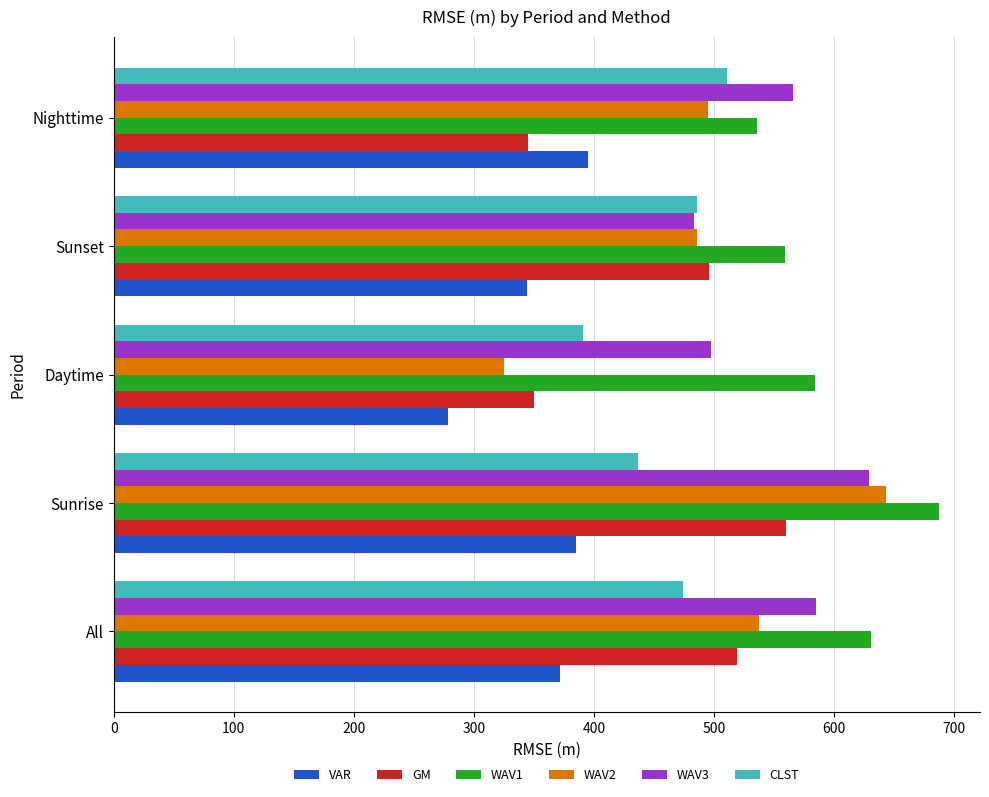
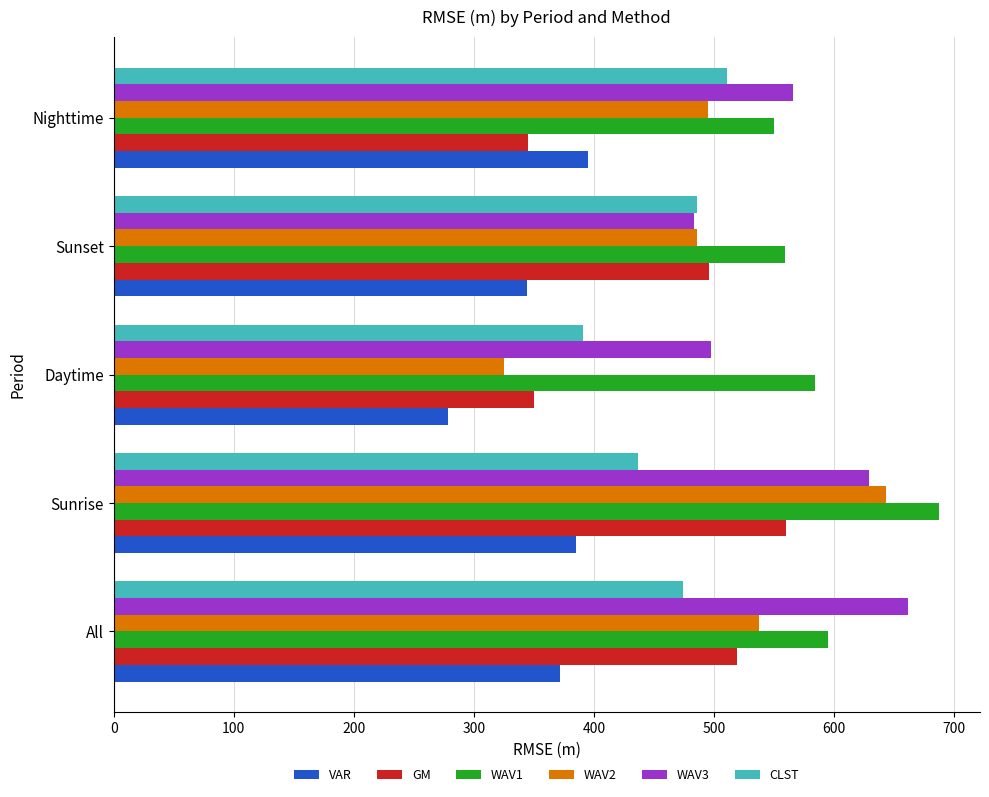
WAV1, Nighttime: 536 -> 550
WAV3, All: 585 -> 661
WAV1, All: 631 -> 595
